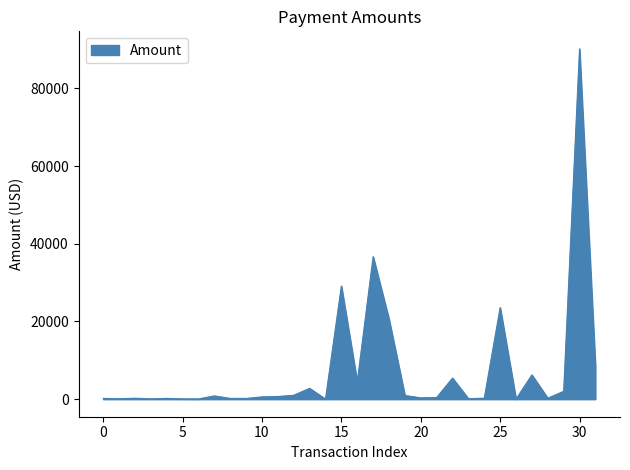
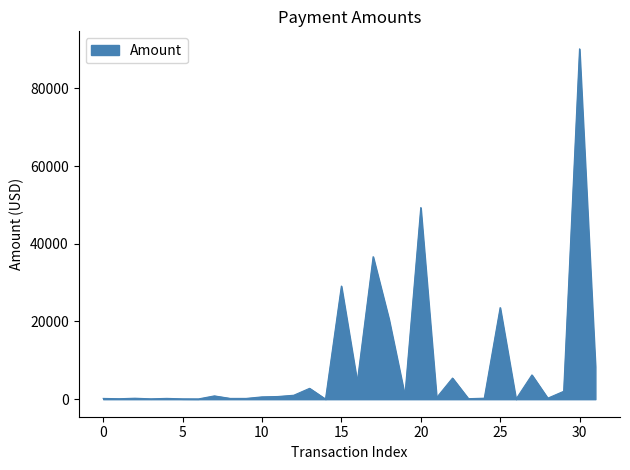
20: 0 -> 49000
